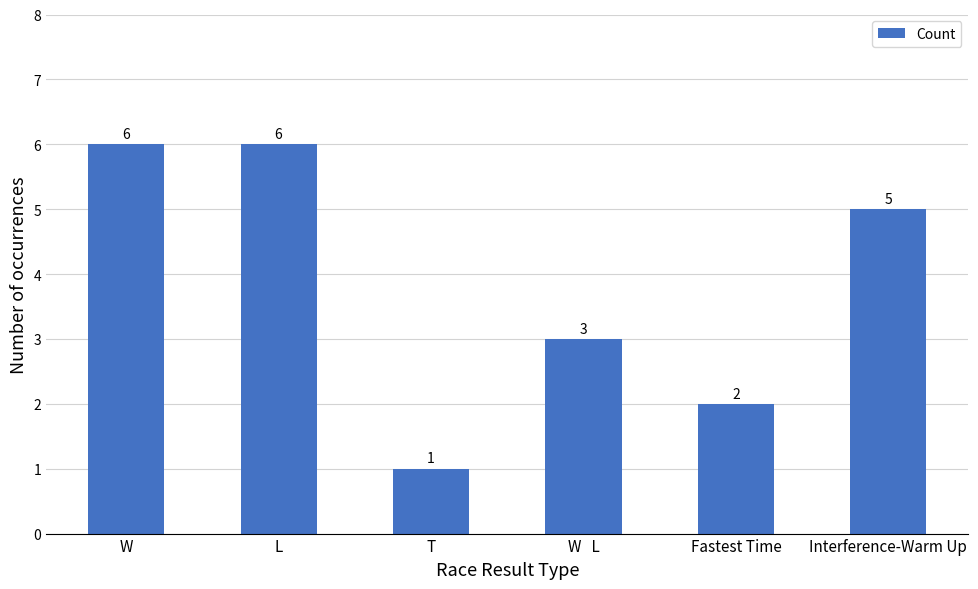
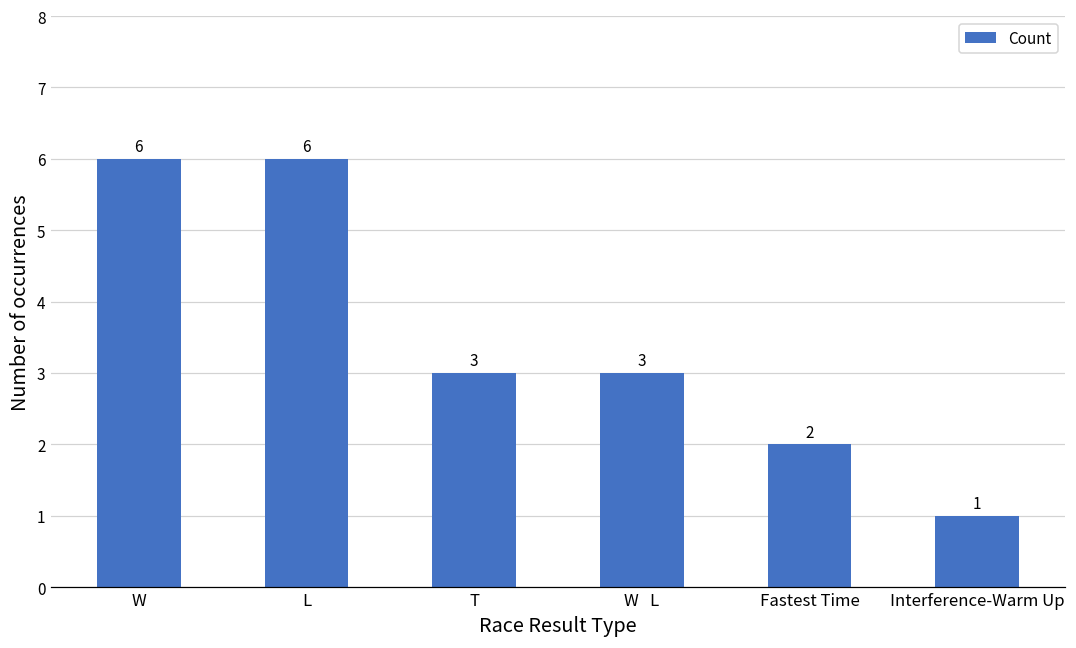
T: 1 -> 3
Interference-Warm Up: 5 -> 1
